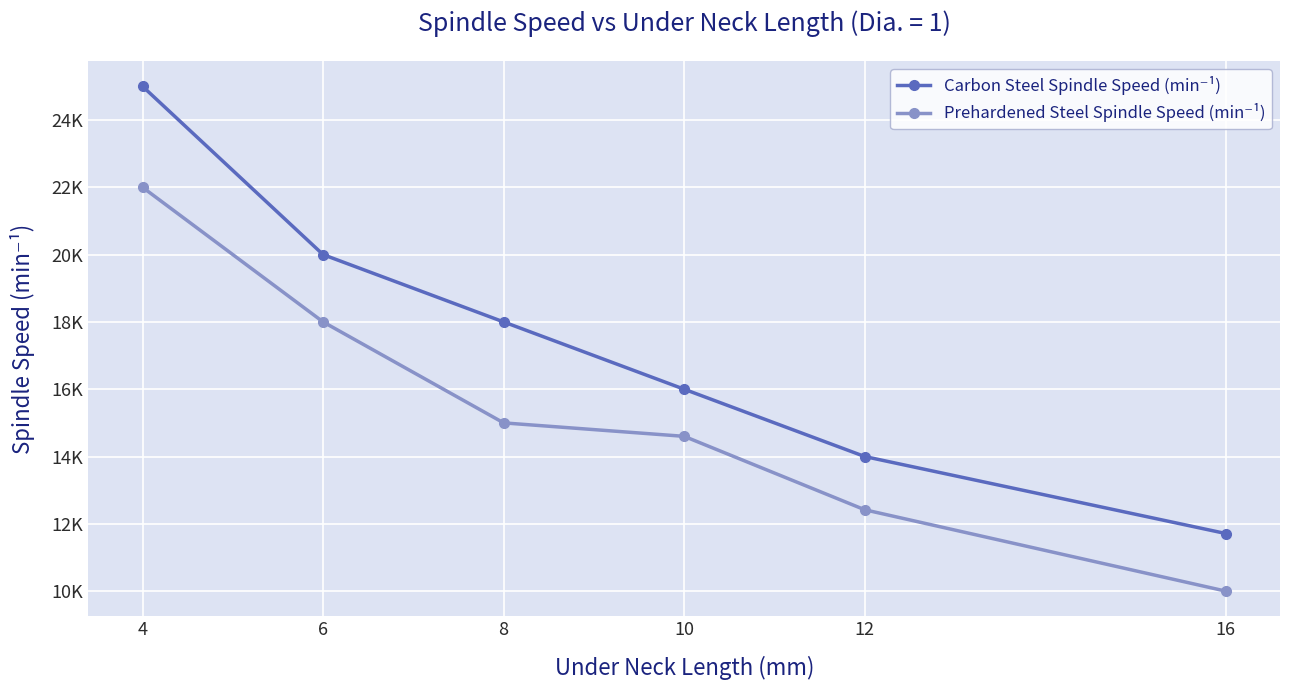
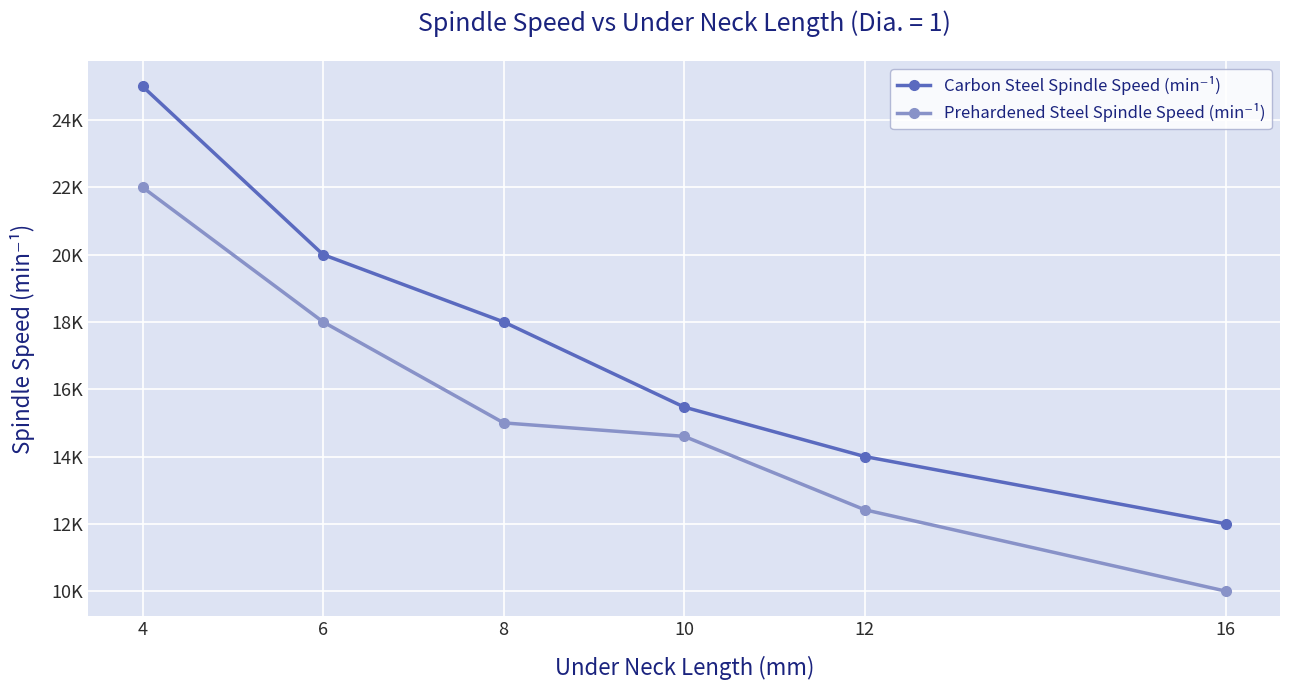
Carbon Steel Spindle Speed (min⁻¹), 10: 16000 -> 15500
Carbon Steel Spindle Speed (min⁻¹), 16: 11700 -> 12000
